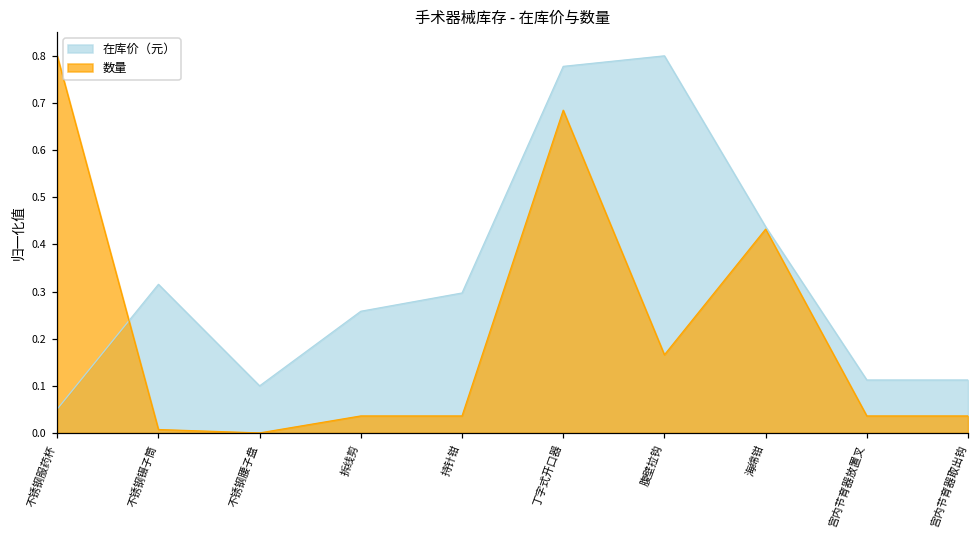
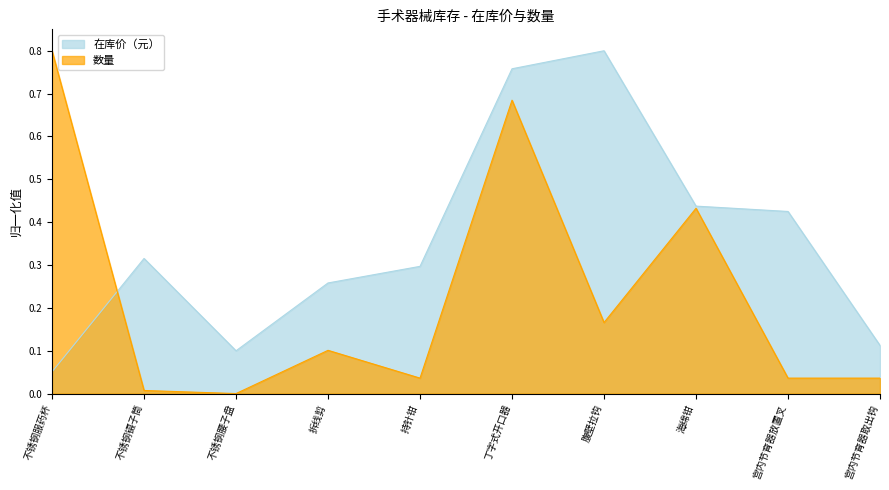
数量, 拆线剪: 0.04 -> 0.10
在库价（元）, 丁字式开口器: 0.78 -> 0.76
在库价（元）, 宫内节育器放置叉: 0.11 -> 0.42
